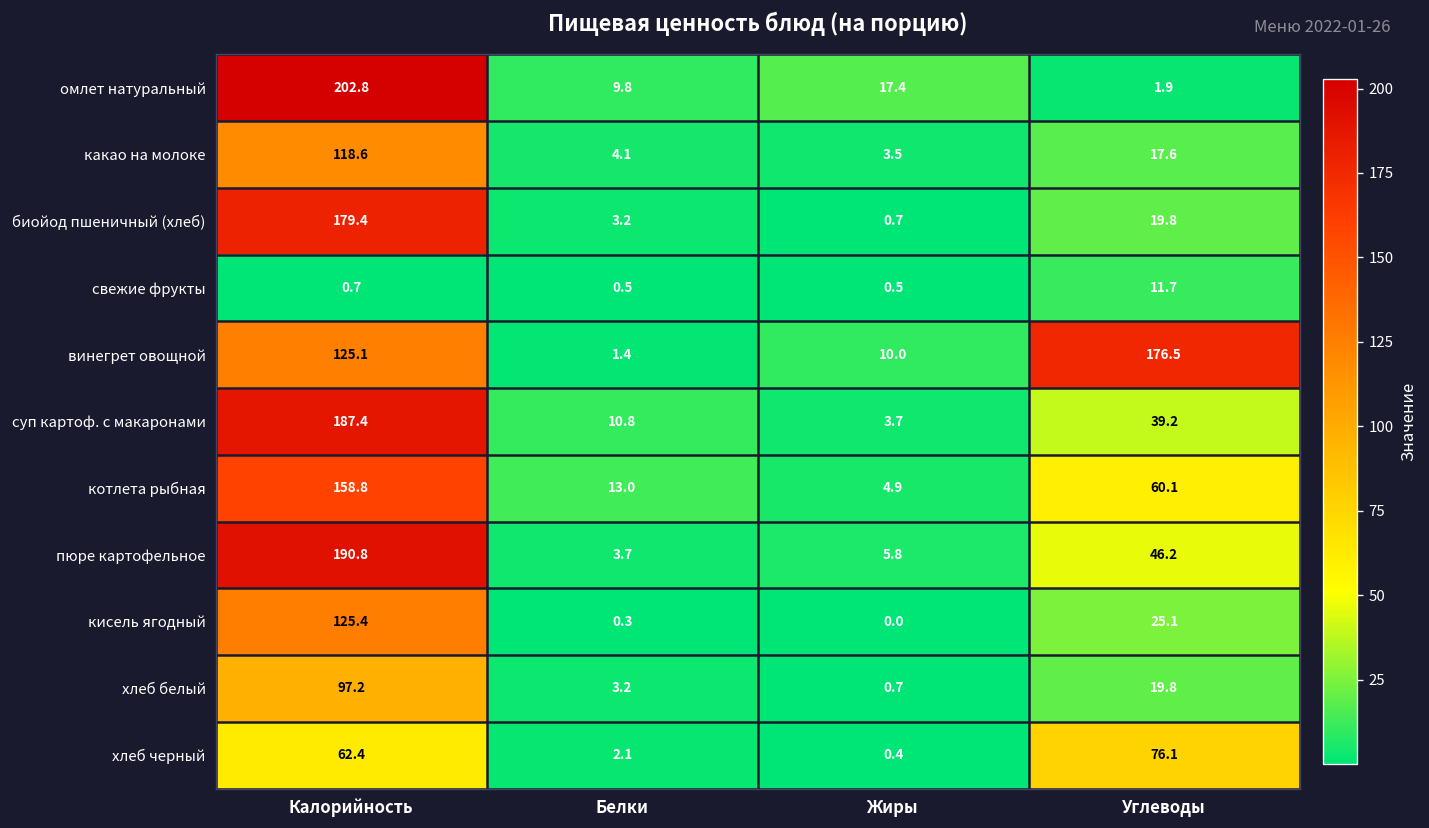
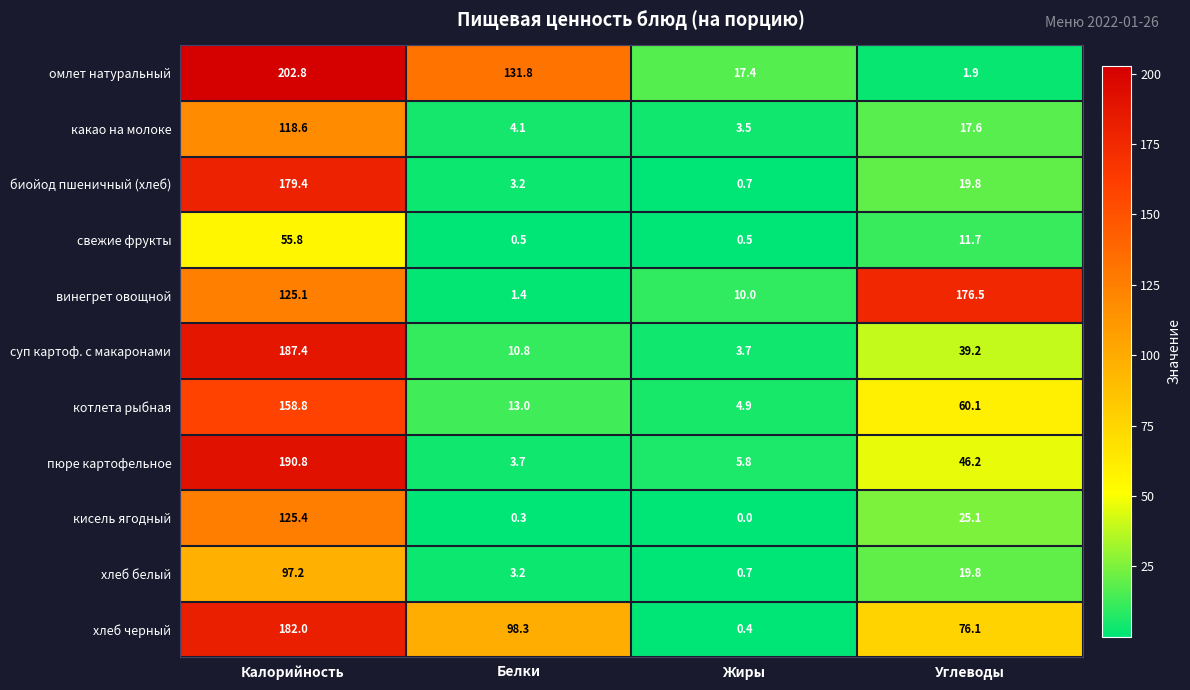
омлет натуральный, Белки: 9.8 -> 131.8
свежие фрукты, Калорийность: 0.7 -> 55.8
хлеб черный, Калорийность: 62.4 -> 182.0
хлеб черный, Белки: 2.1 -> 98.3
